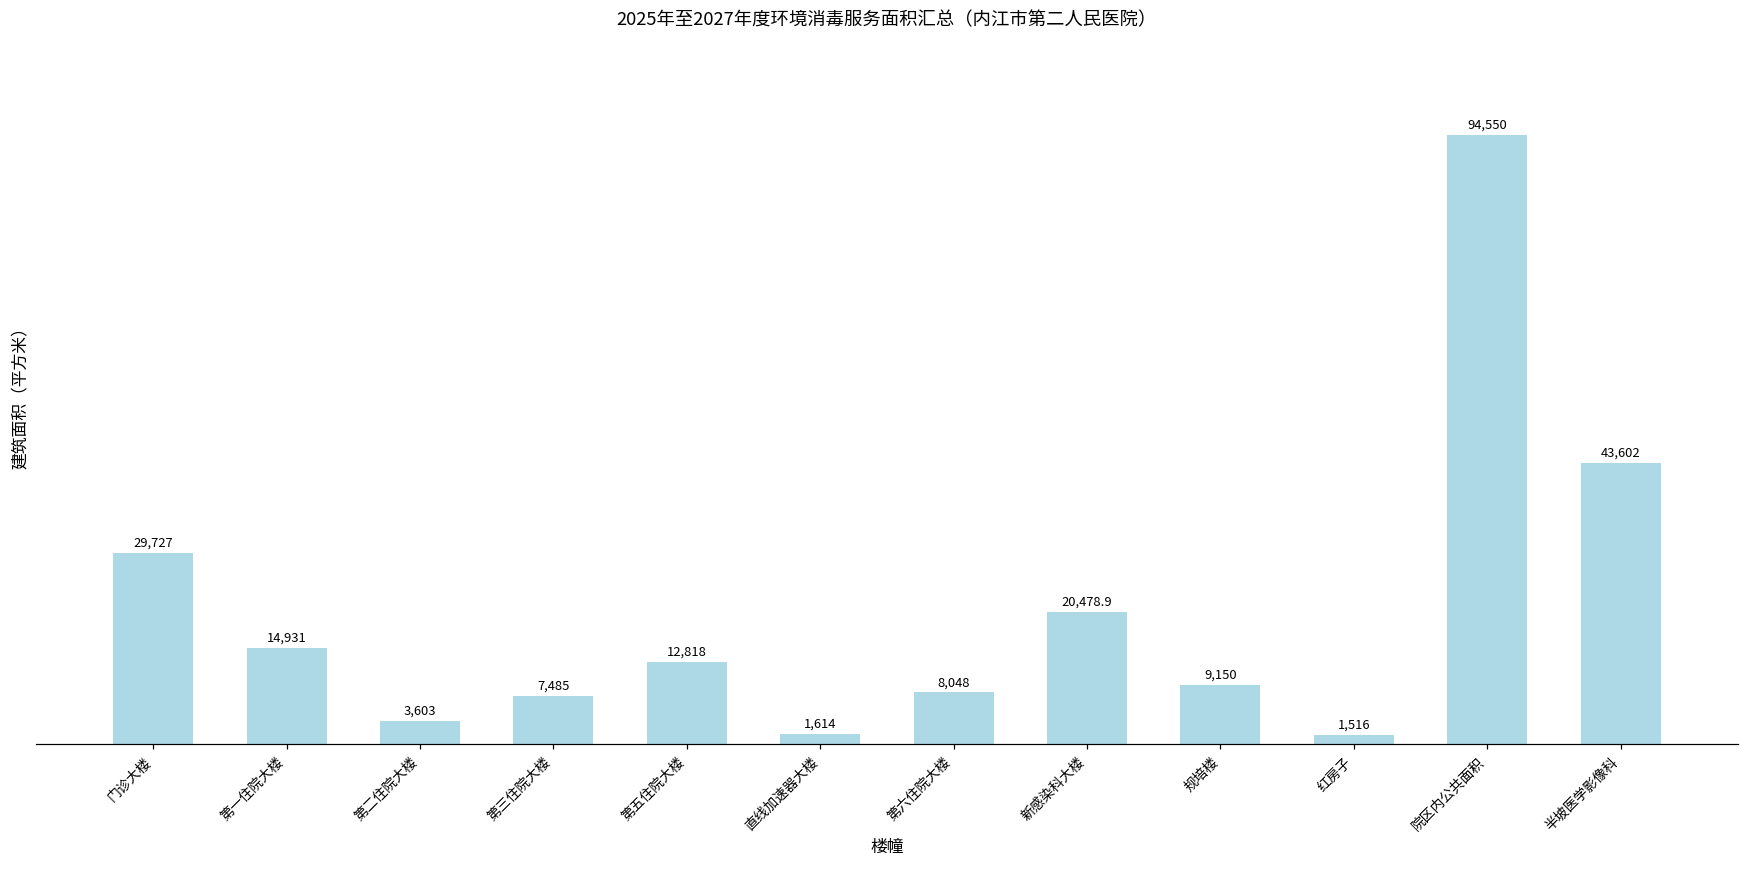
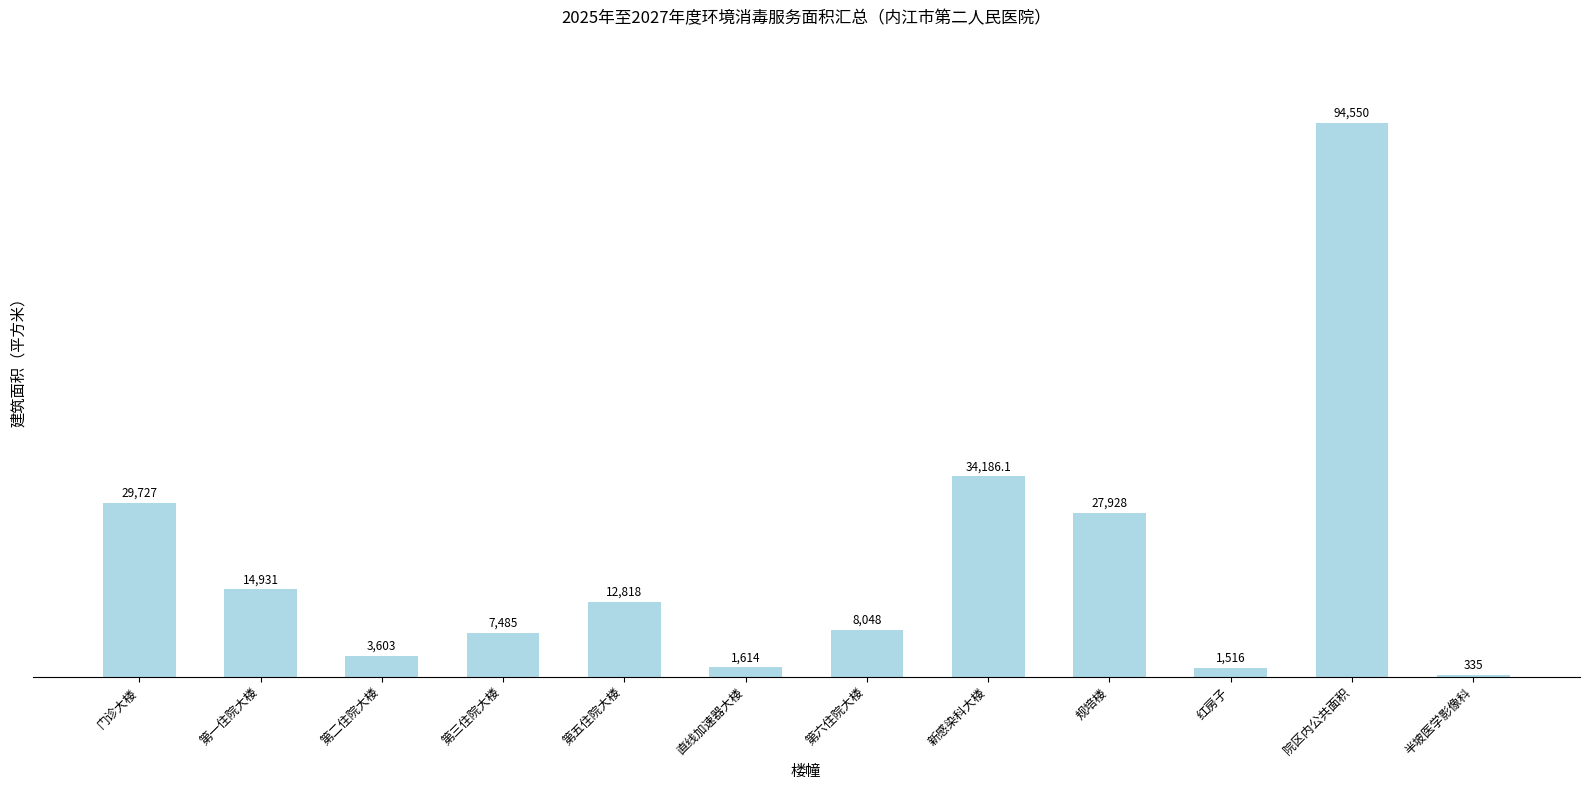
新感染科大楼: 20,478.9 -> 34,186.1
规培楼: 9,150 -> 27,928
半坡医学影像科: 43,602 -> 335
